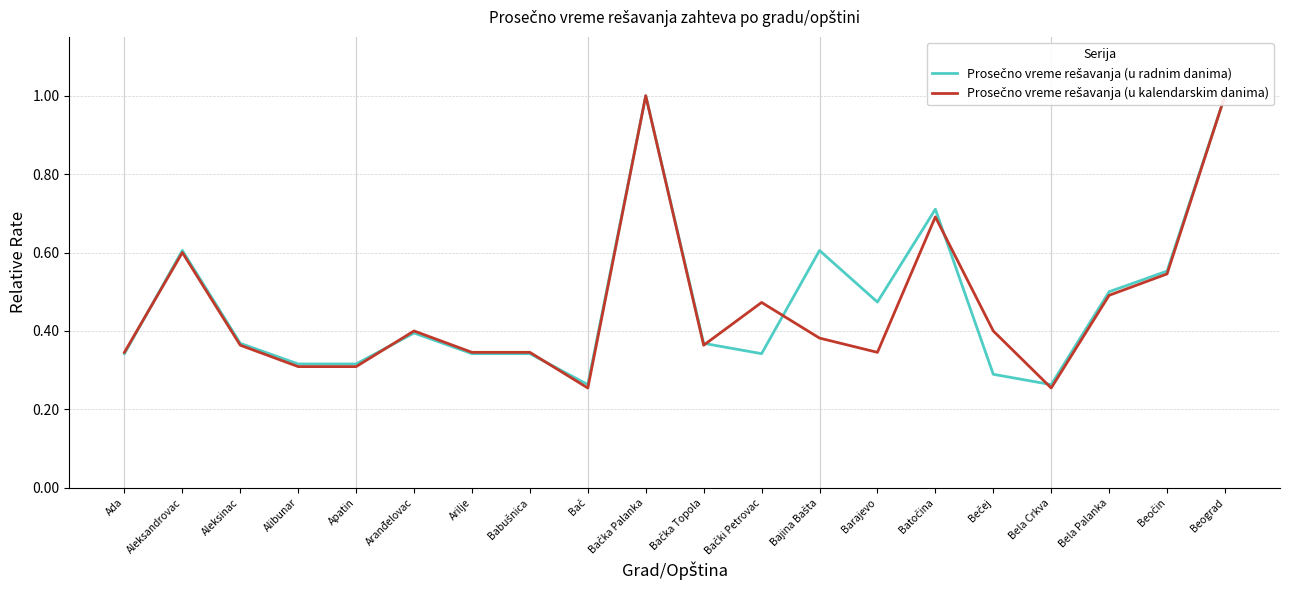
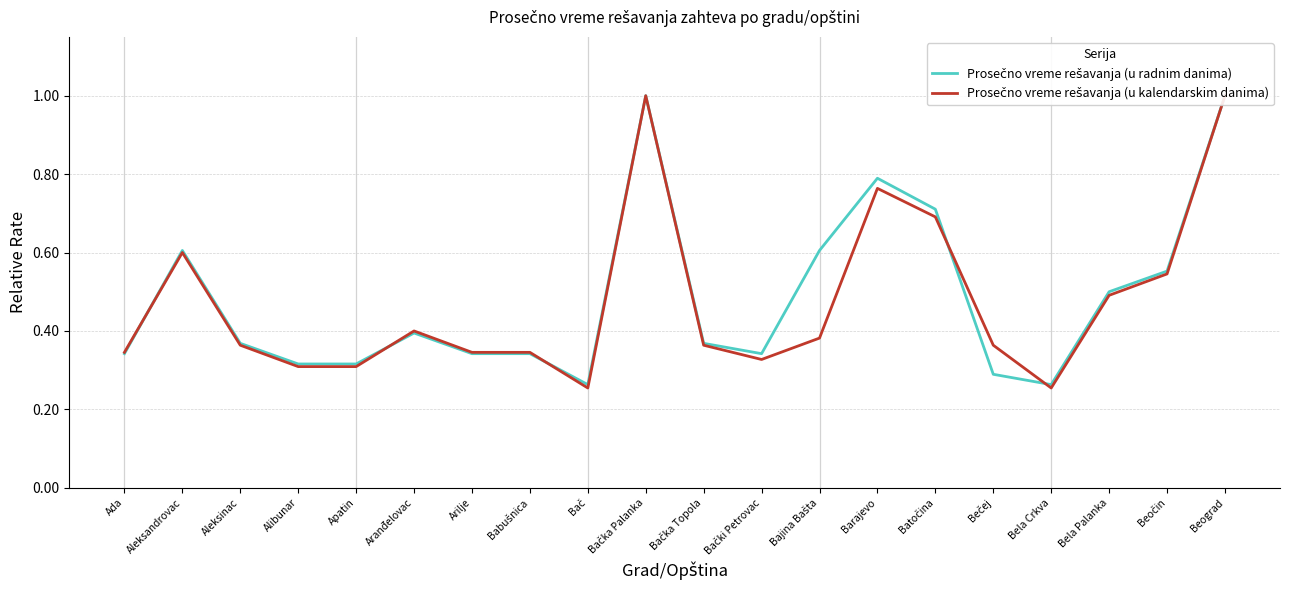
Prosečno vreme rešavanja (u kalendarskim danima), Bački Petrovac: 0.47 -> 0.33
Prosečno vreme rešavanja (u radnim danima), Barajevo: 0.47 -> 0.79
Prosečno vreme rešavanja (u kalendarskim danima), Barajevo: 0.35 -> 0.76
Prosečno vreme rešavanja (u kalendarskim danima), Bečej: 0.40 -> 0.36
